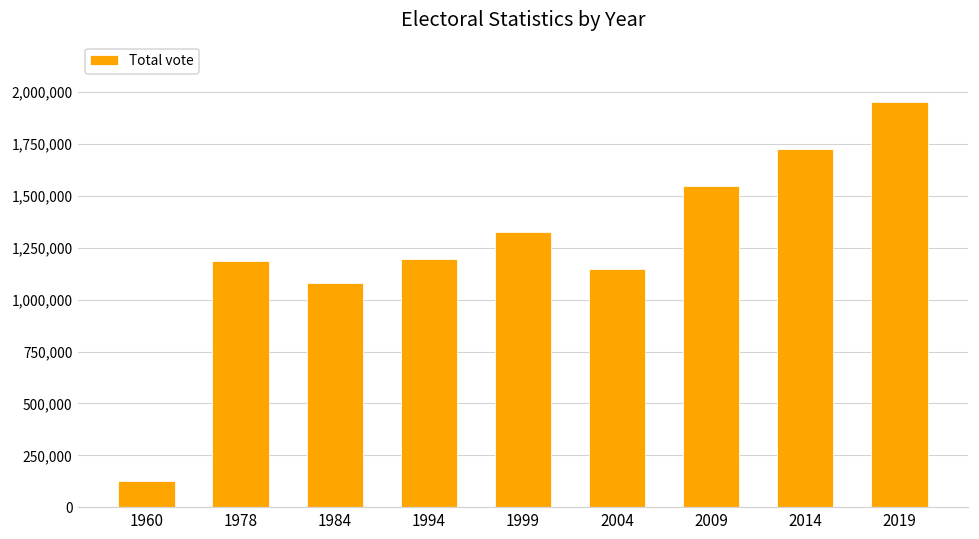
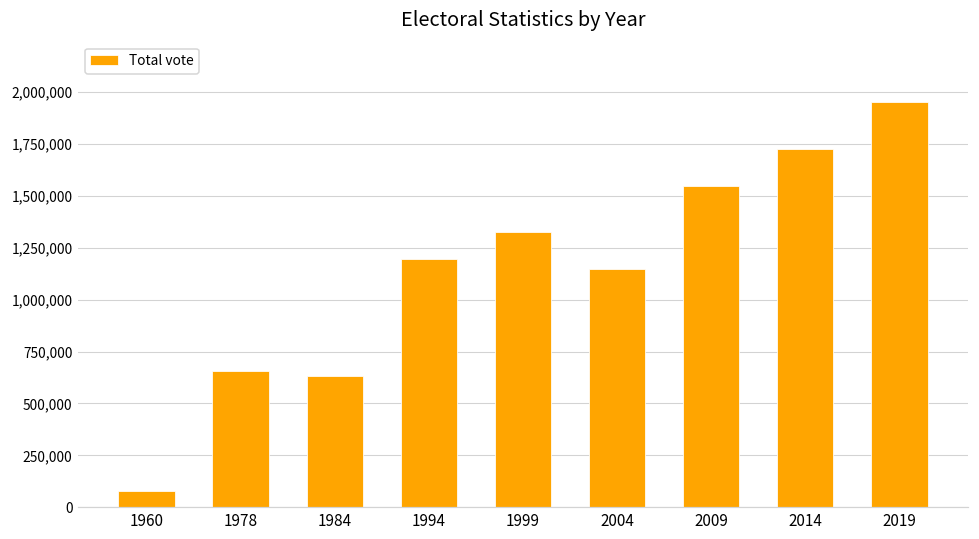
1960: 120,000 -> 80,000
1978: 1,190,000 -> 660,000
1984: 1,080,000 -> 630,000
